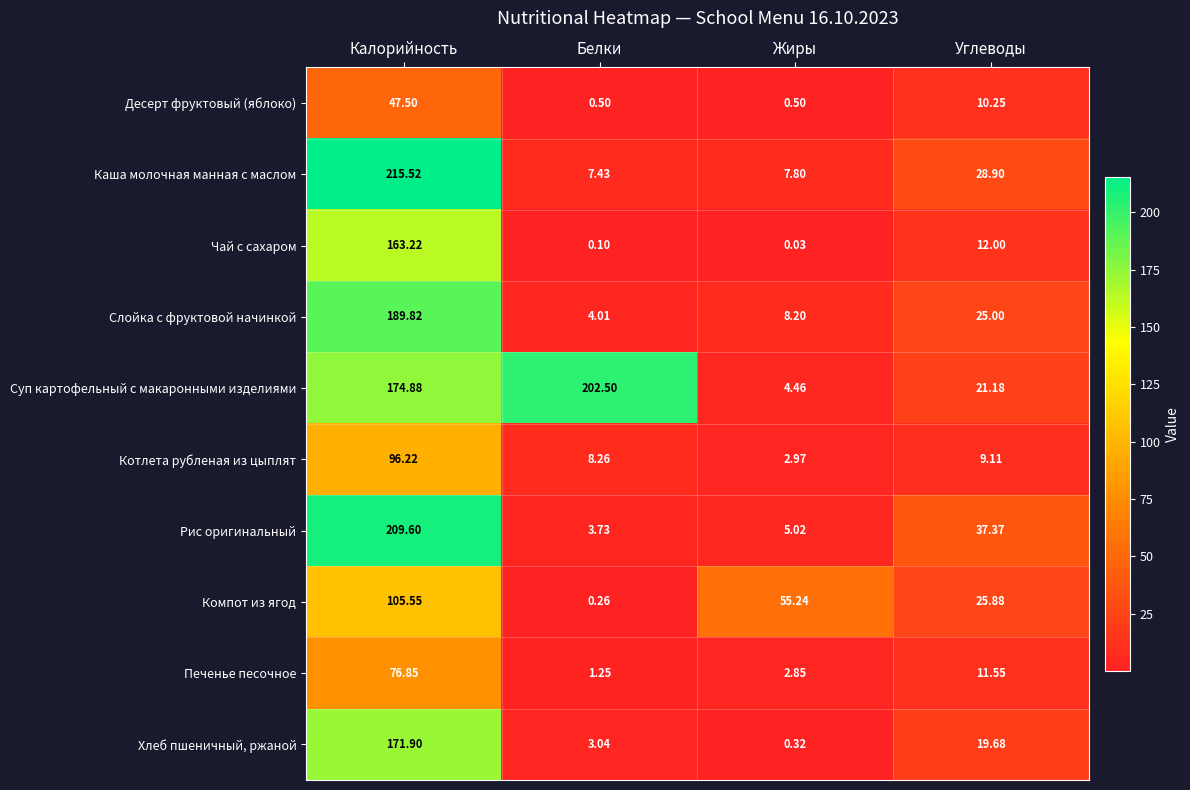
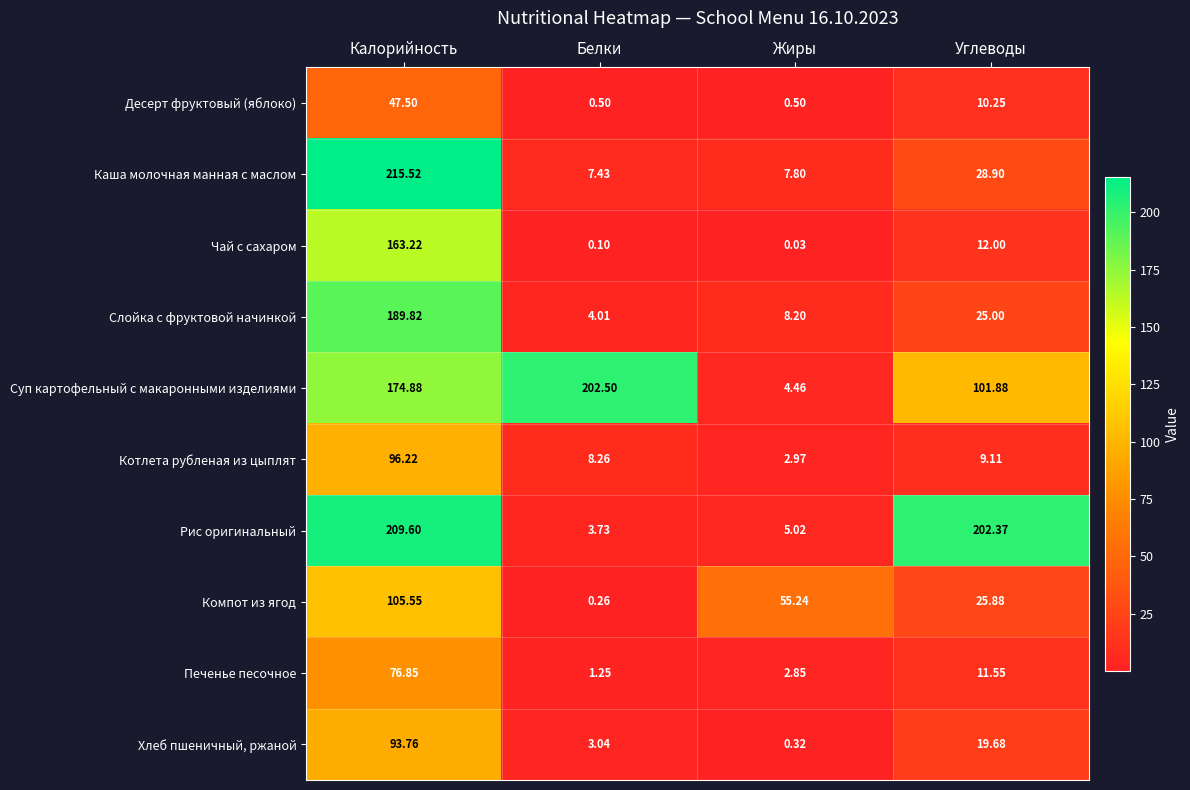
Суп картофельный с макаронными изделиями, Углеводы: 21.18 -> 101.88
Рис оригинальный, Углеводы: 37.37 -> 202.37
Хлеб пшеничный, ржаной, Калорийность: 171.90 -> 93.76
